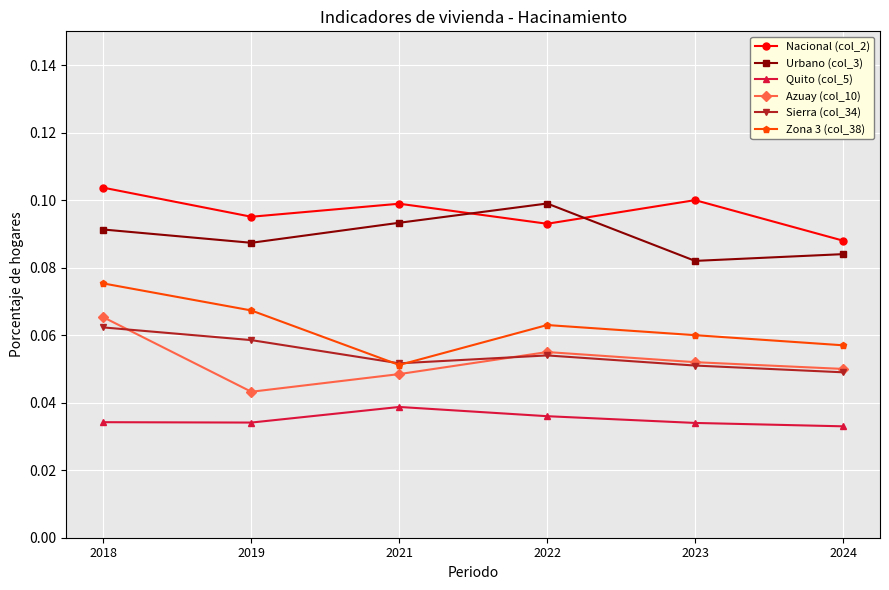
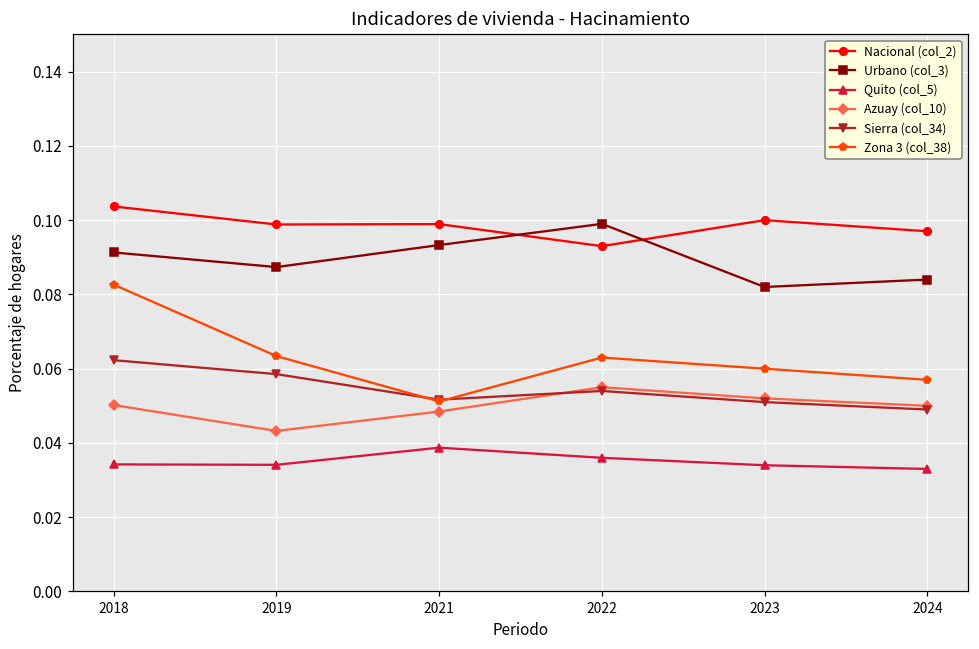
Azuay (col_10), 2018: 0.065 -> 0.050
Zona 3 (col_38), 2018: 0.075 -> 0.083
Nacional (col_2), 2019: 0.095 -> 0.099
Zona 3 (col_38), 2019: 0.067 -> 0.063
Nacional (col_2), 2024: 0.088 -> 0.097
